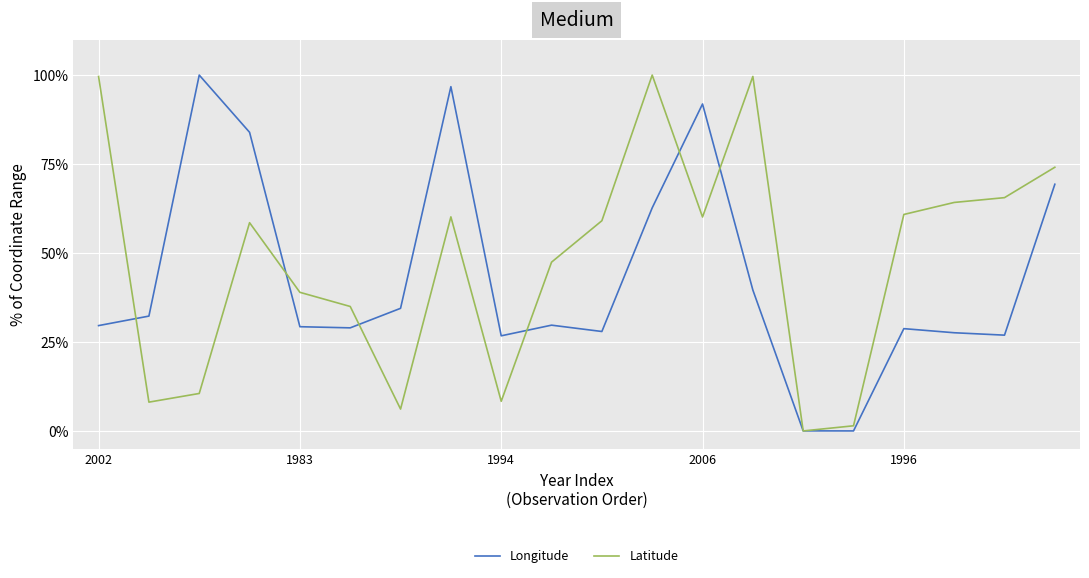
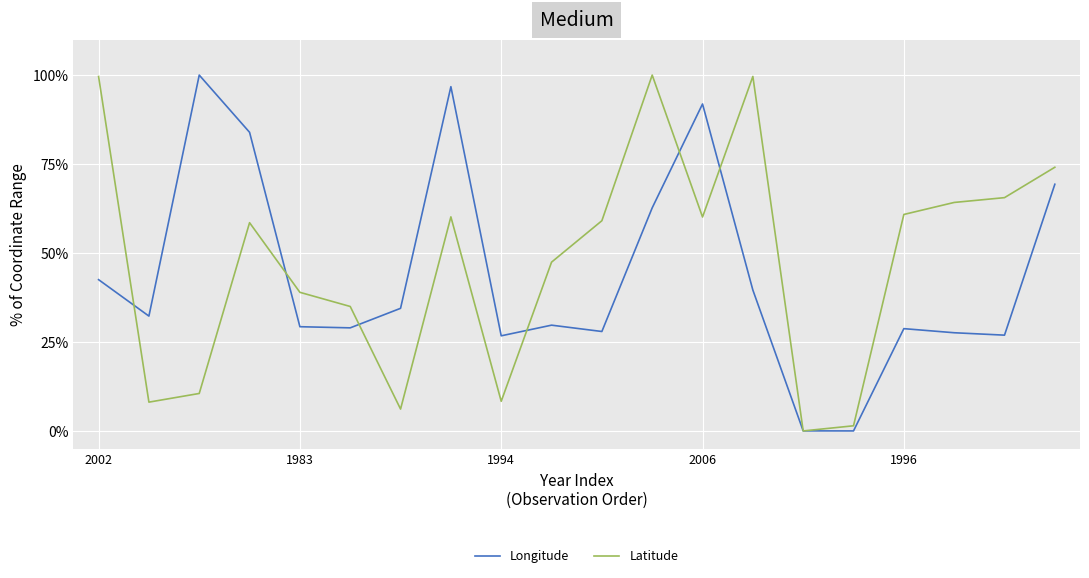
Longitude, 2002: 30% -> 43%
